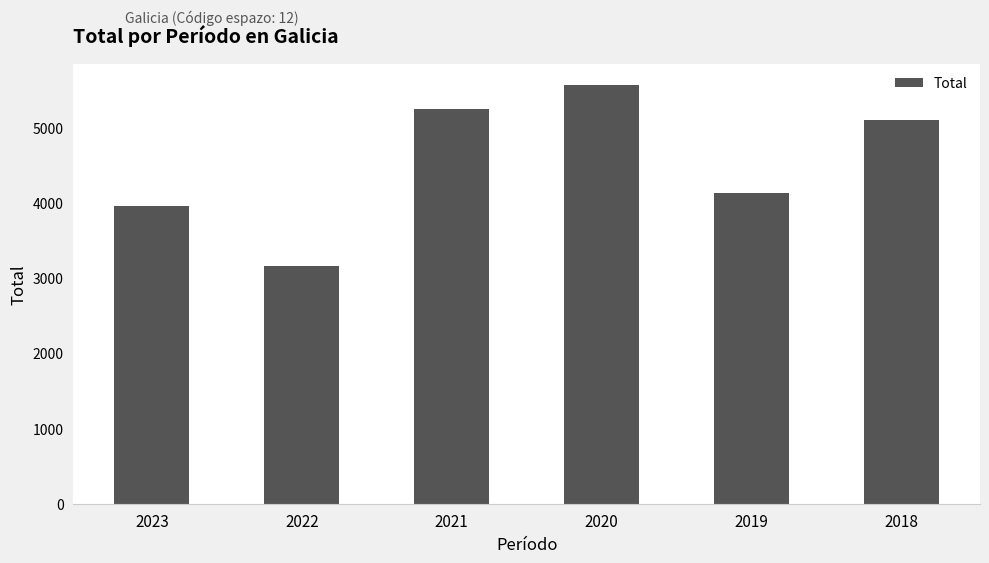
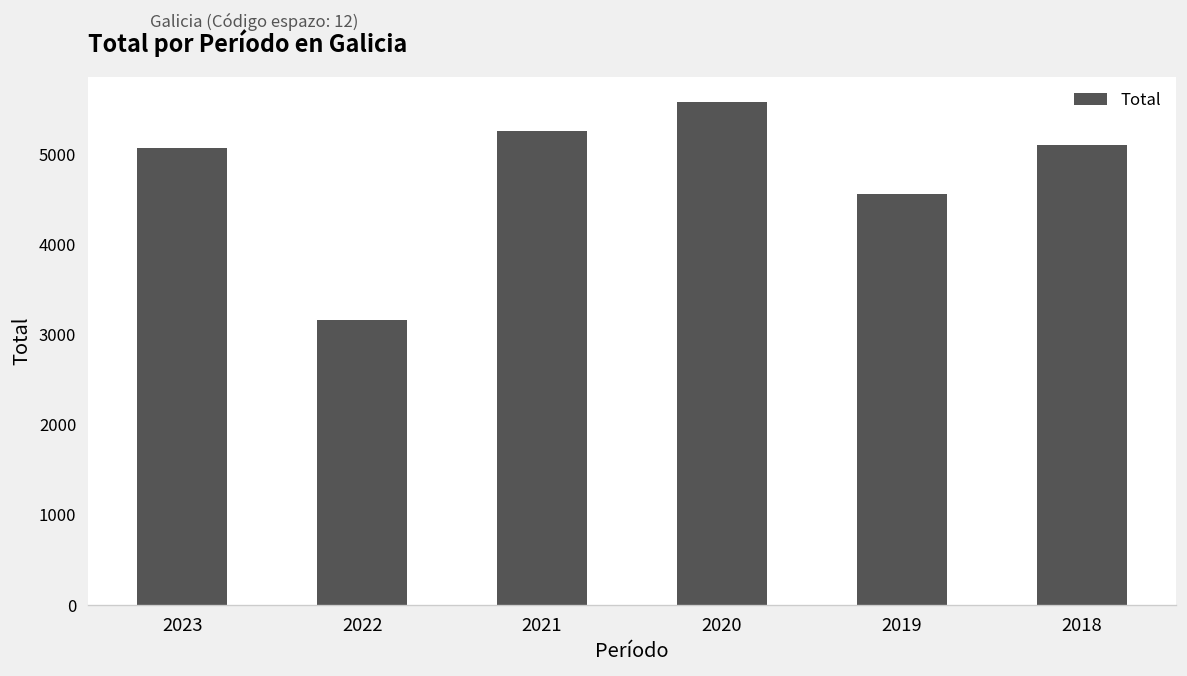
2023: 4000 -> 5100
2019: 4100 -> 4600
